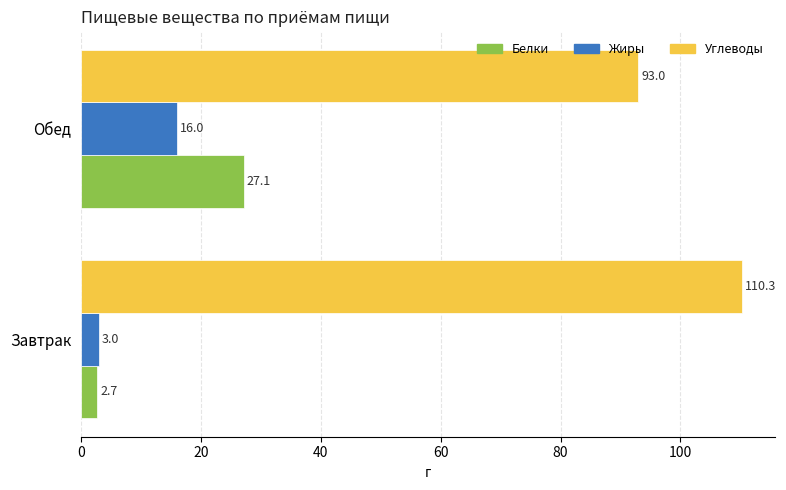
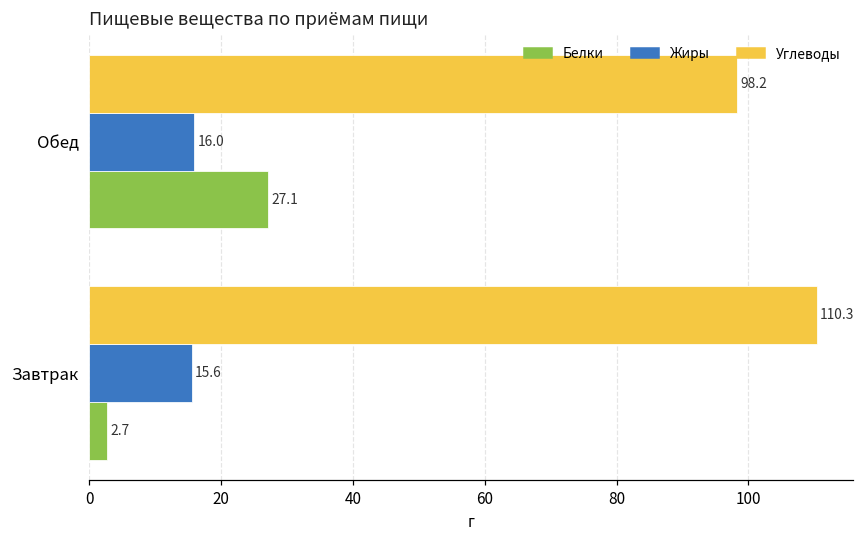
Углеводы, Обед: 93.0 -> 98.2
Жиры, Завтрак: 3.0 -> 15.6
